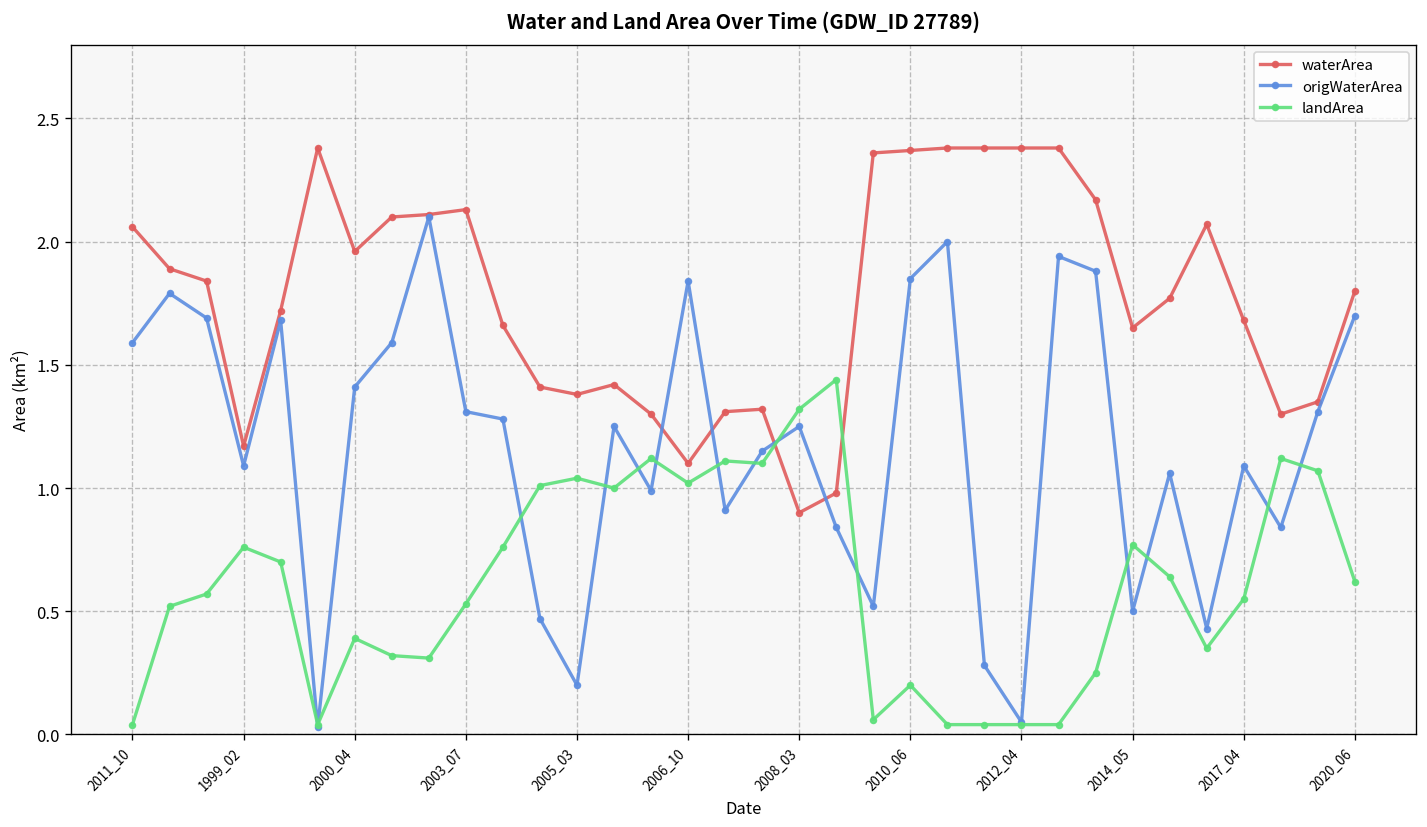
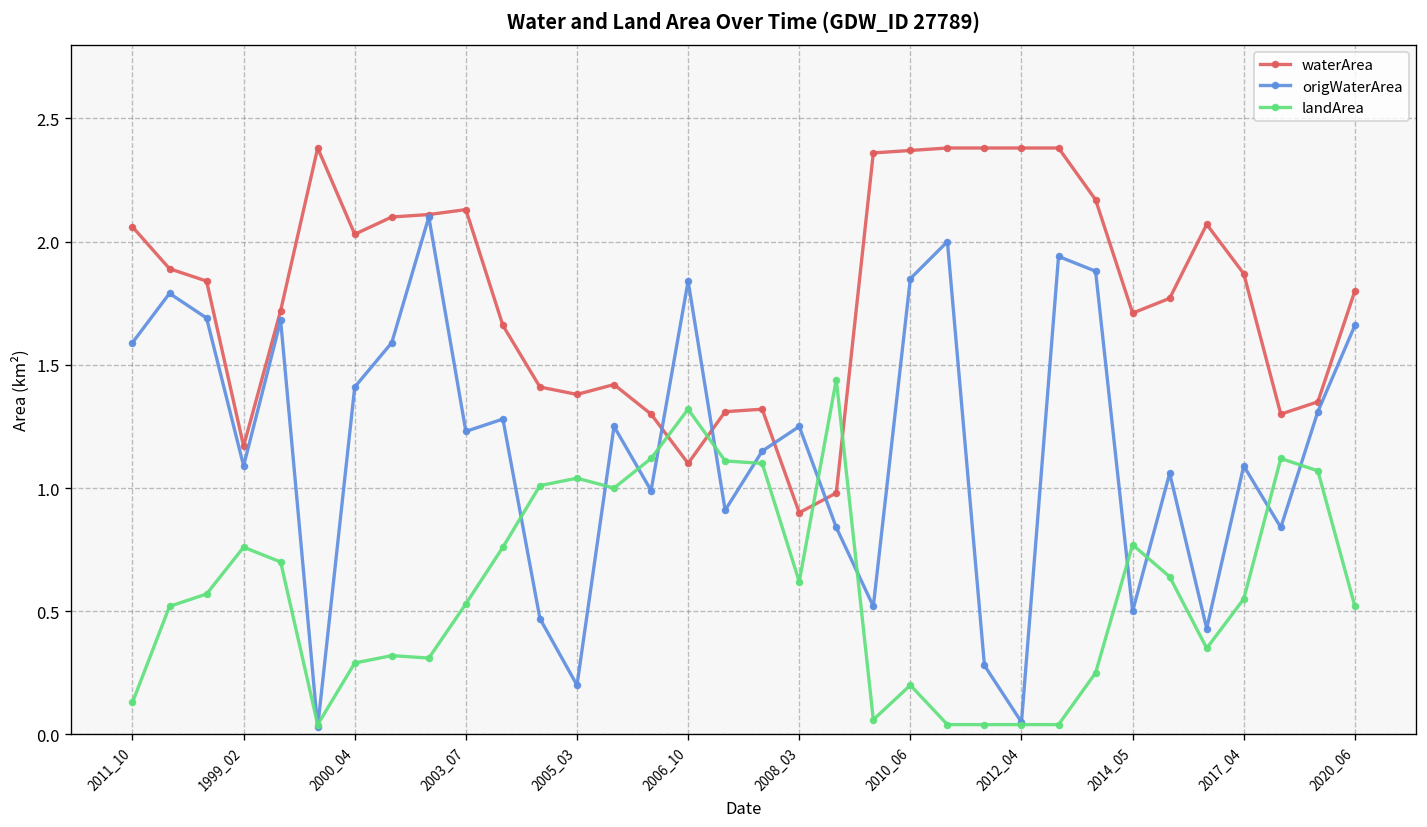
landArea, 2011_10: 0.04 -> 0.13
waterArea, 2000_04: 1.96 -> 2.03
landArea, 2000_04: 0.39 -> 0.29
origWaterArea, 2003_07: 1.31 -> 1.23
landArea, 2006_10: 1.02 -> 1.32
landArea, 2008_03: 1.32 -> 0.62
waterArea, 2014_05: 1.65 -> 1.71
waterArea, 2017_04: 1.68 -> 1.87
origWaterArea, 2020_06: 1.70 -> 1.66
landArea, 2020_06: 0.62 -> 0.52
